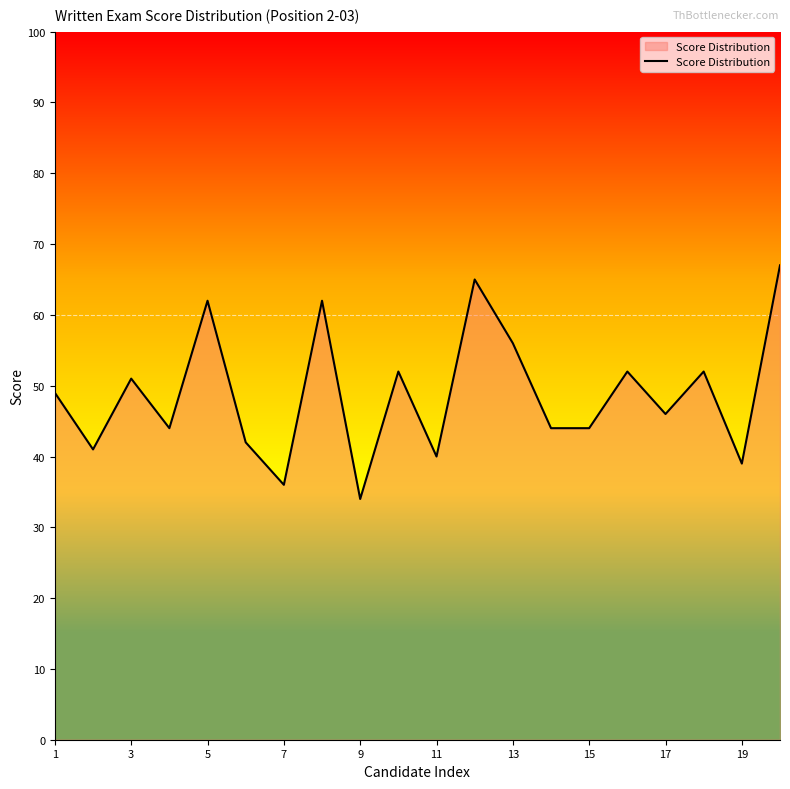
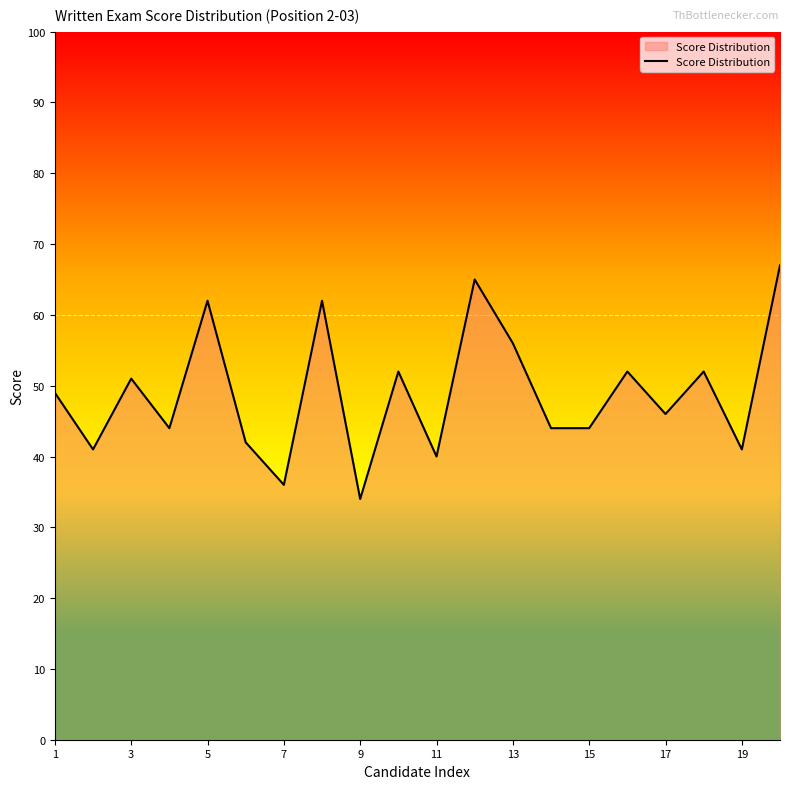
19: 39 -> 41
